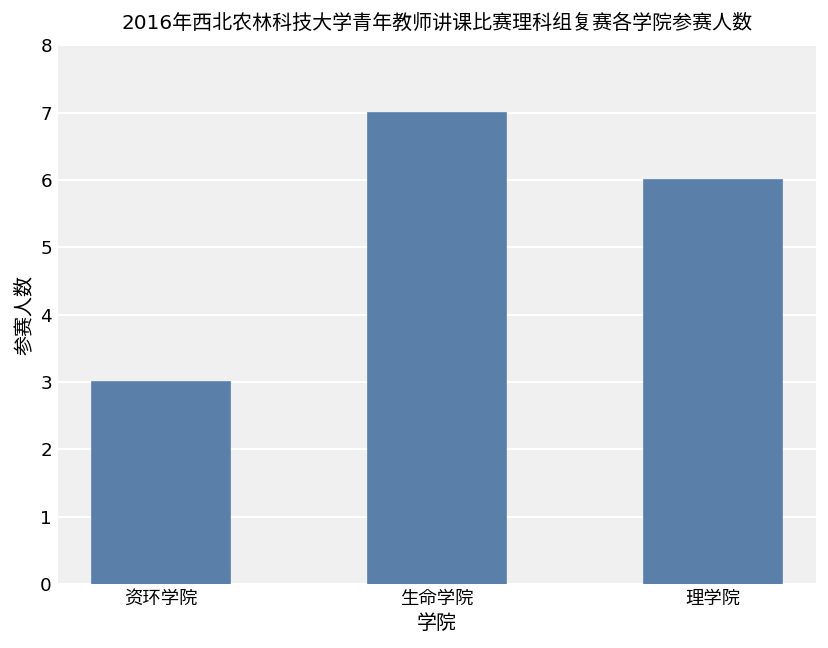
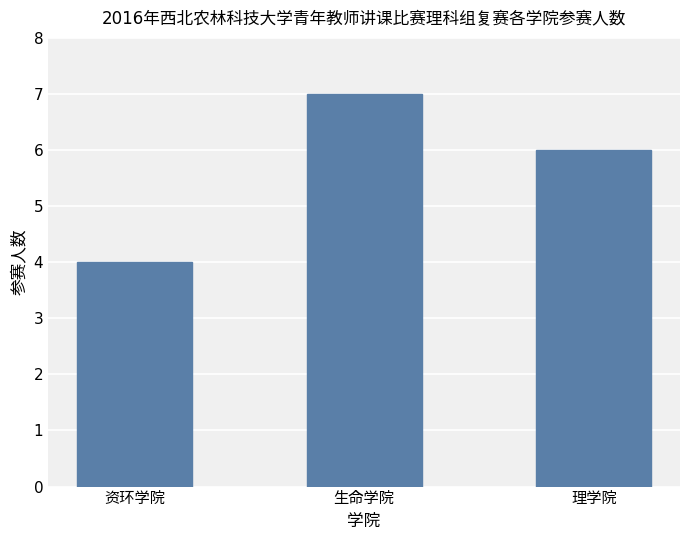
资环学院: 3 -> 4
